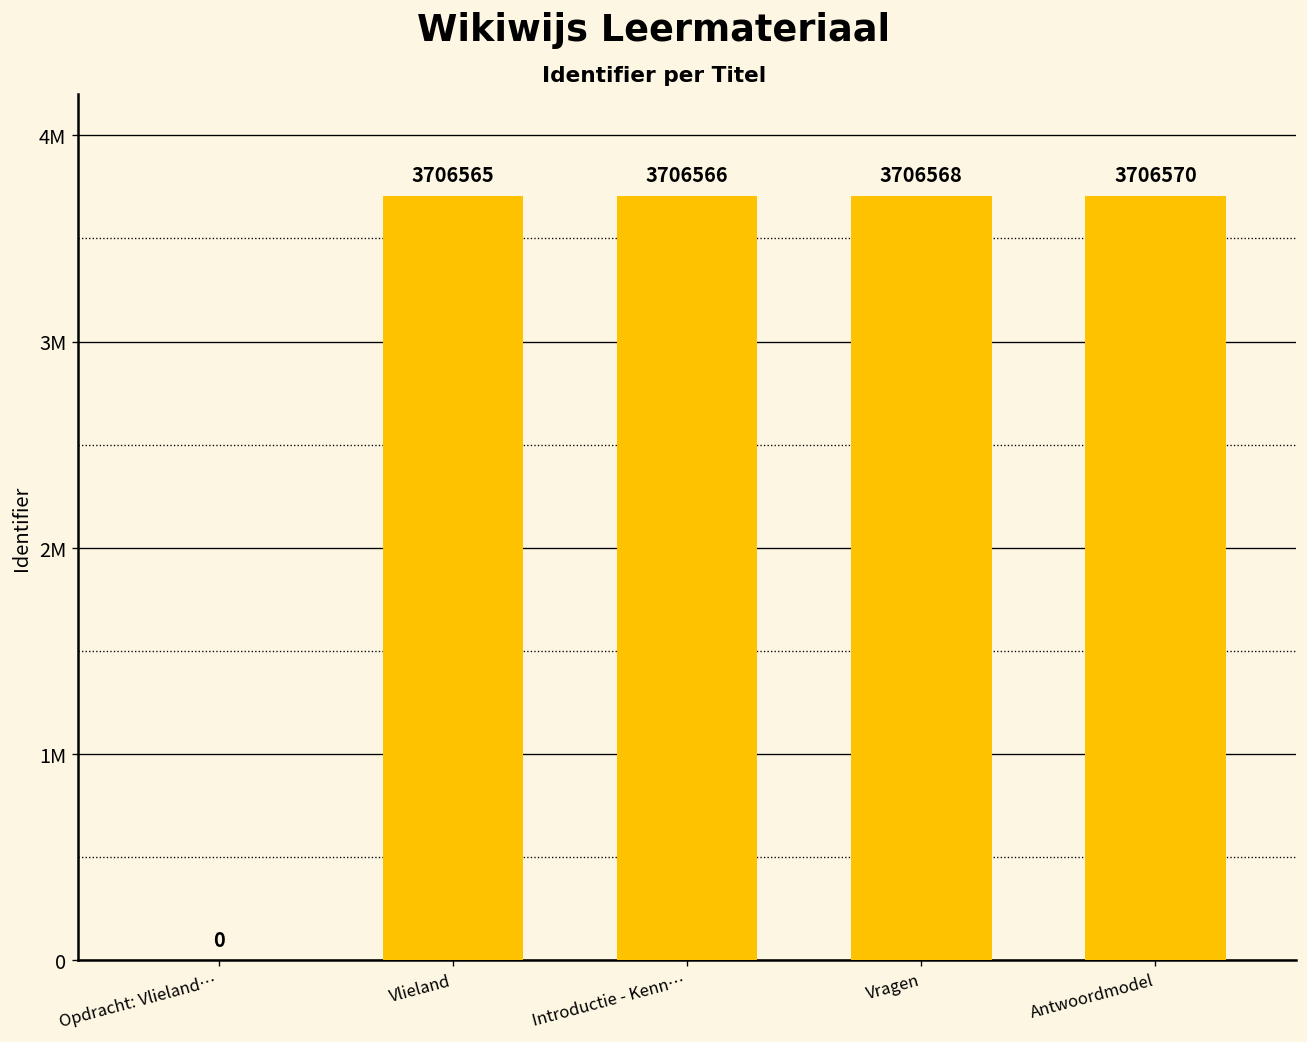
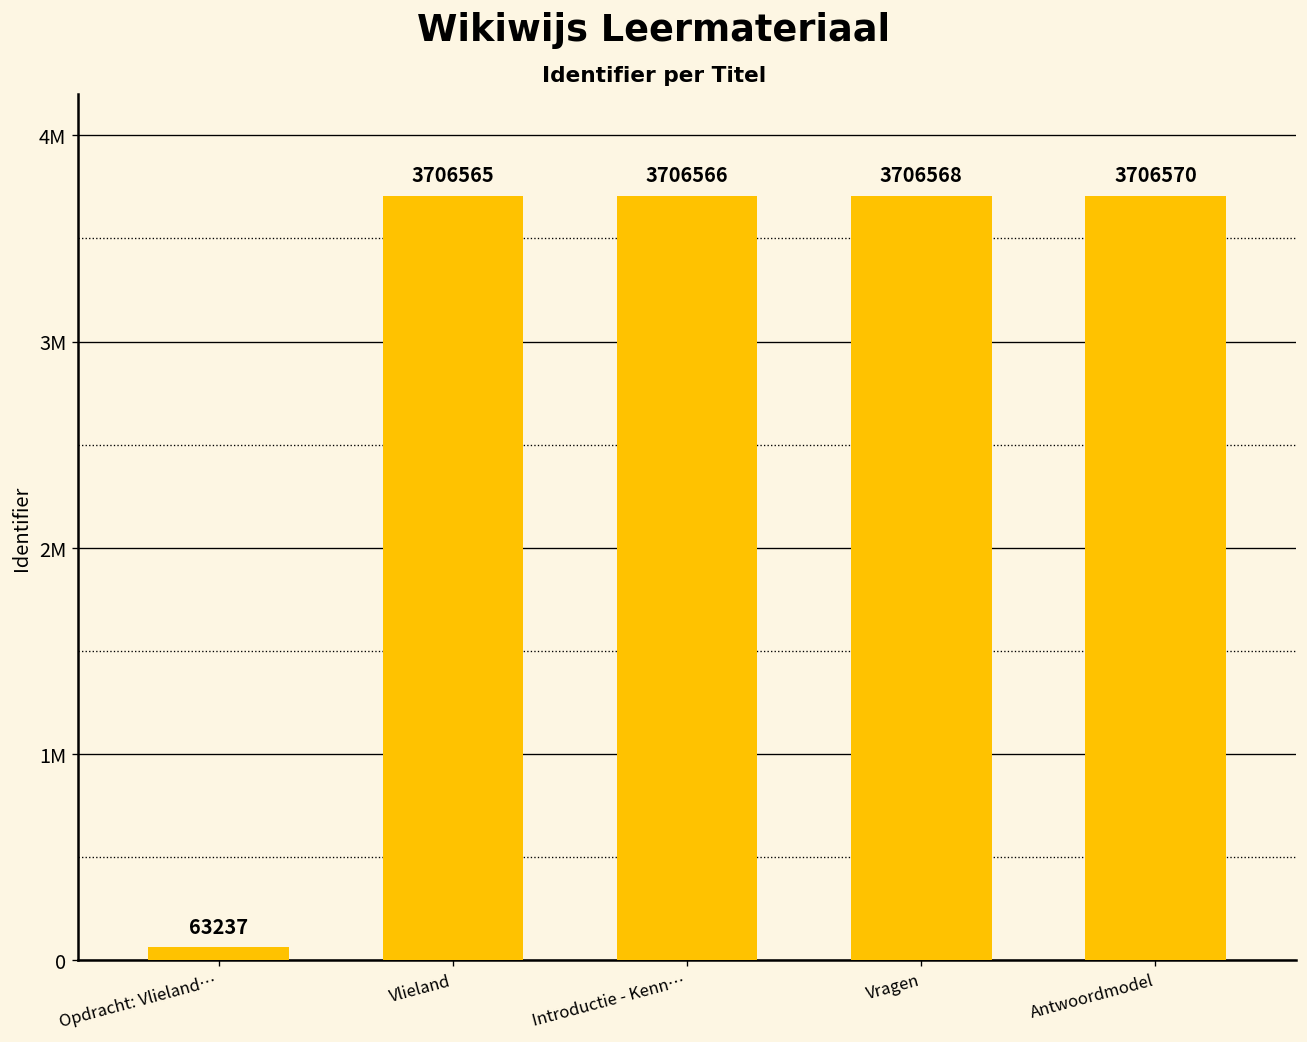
Opdracht: Vlieland…: 0 -> 63237
